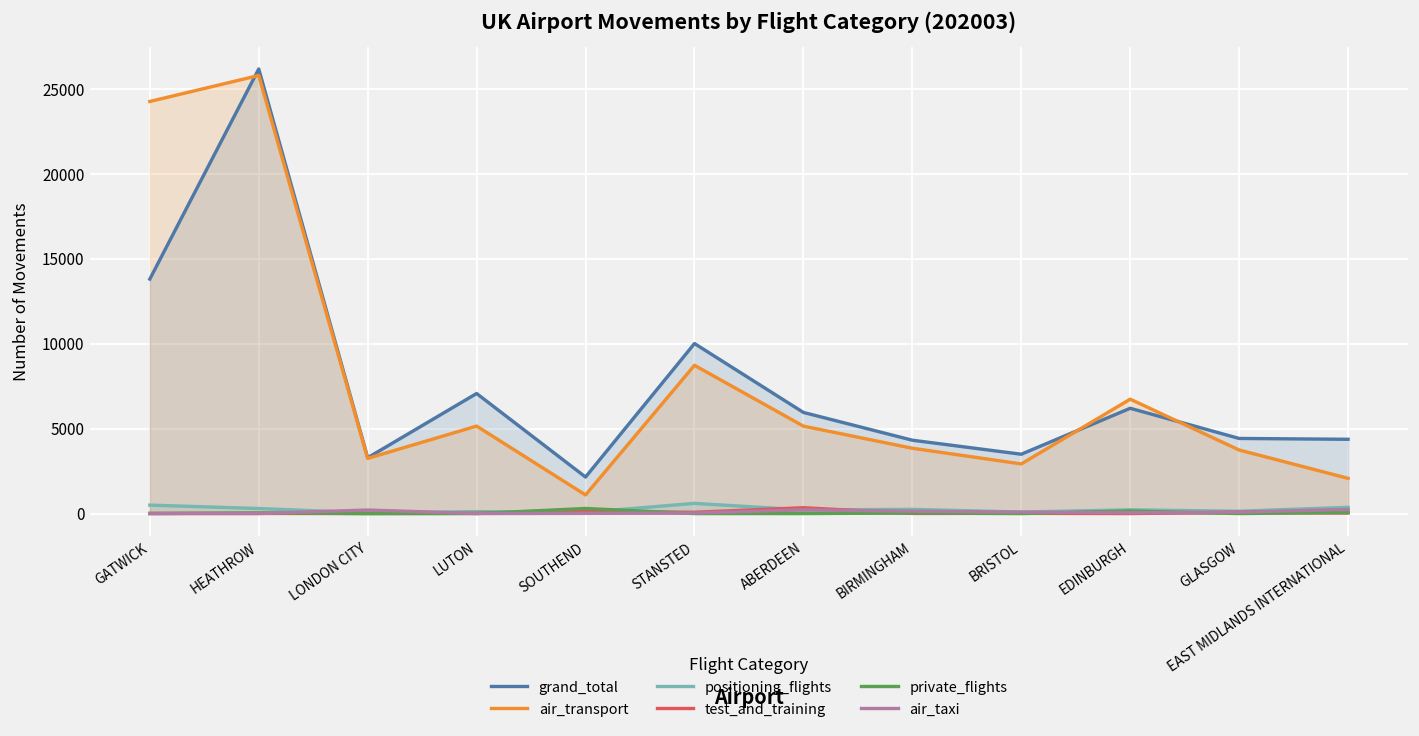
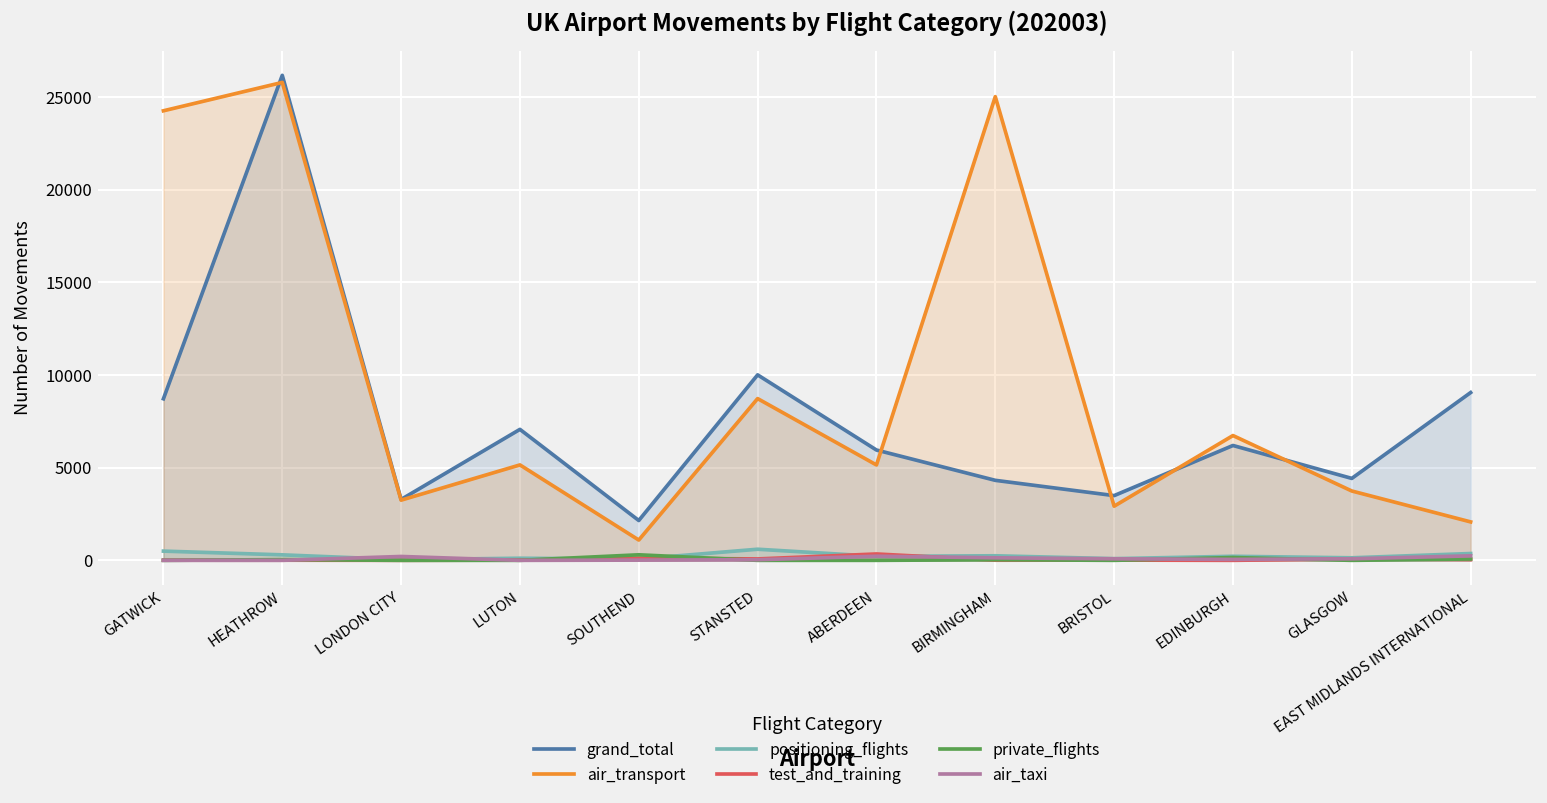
grand_total, GATWICK: 13800 -> 8700
air_transport, BIRMINGHAM: 3800 -> 25000
grand_total, EAST MIDLANDS INTERNATIONAL: 4400 -> 9100
